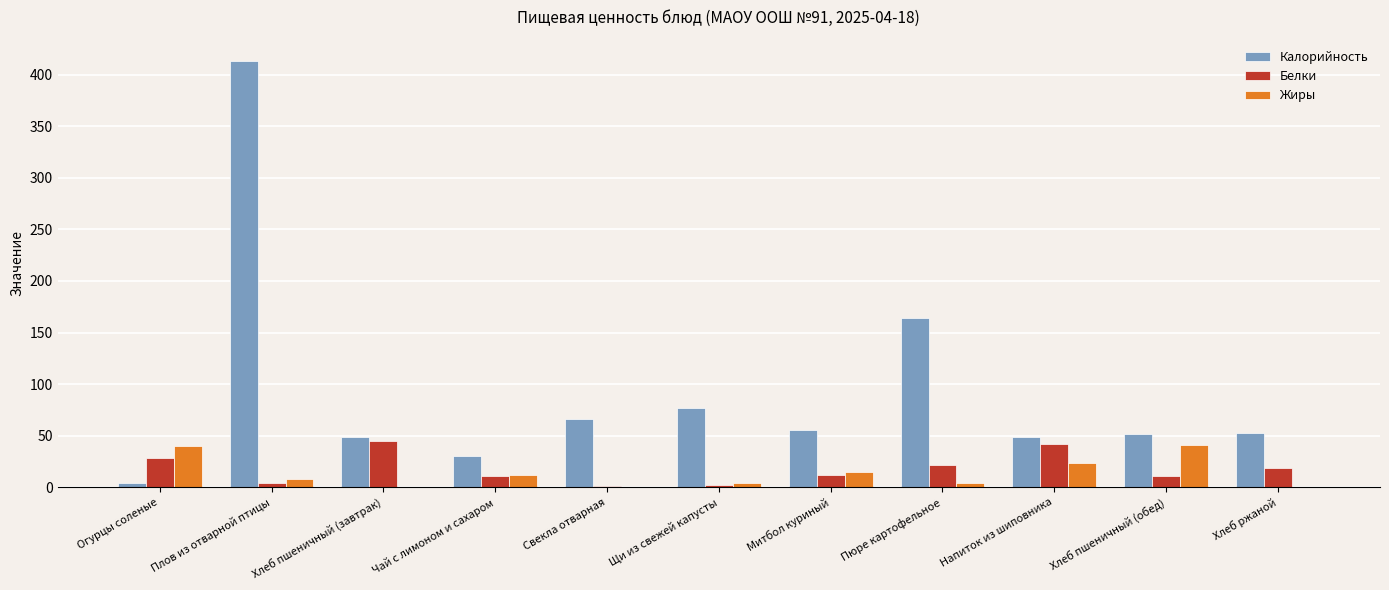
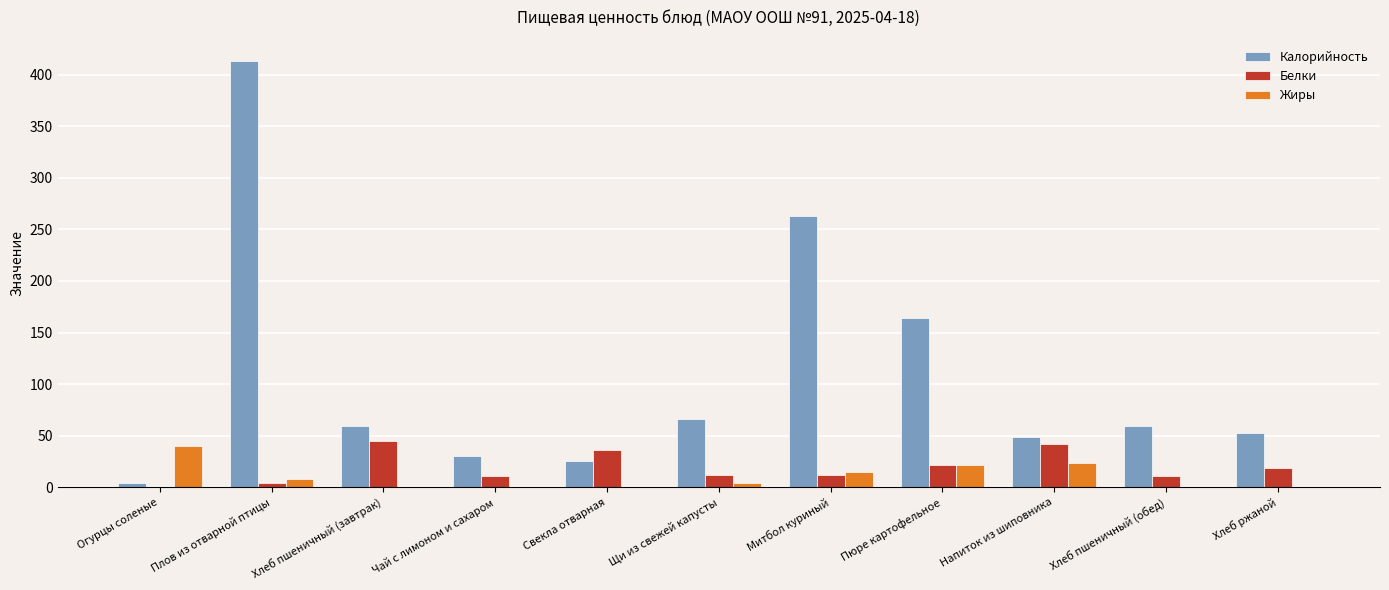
Белки, Огурцы соленые: 28 -> 0
Калорийность, Хлеб пшеничный (завтрак): 49 -> 60
Жиры, Чай с лимоном и сахаром: 11 -> 0
Калорийность, Свекла отварная: 67 -> 25
Белки, Свекла отварная: 1 -> 36
Калорийность, Щи из свежей капусты: 77 -> 66
Белки, Щи из свежей капусты: 2 -> 12
Калорийность, Митбол куриный: 56 -> 263
Жиры, Пюре картофельное: 4 -> 21
Калорийность, Хлеб пшеничный (обед): 52 -> 60
Жиры, Хлеб пшеничный (обед): 41 -> 0
